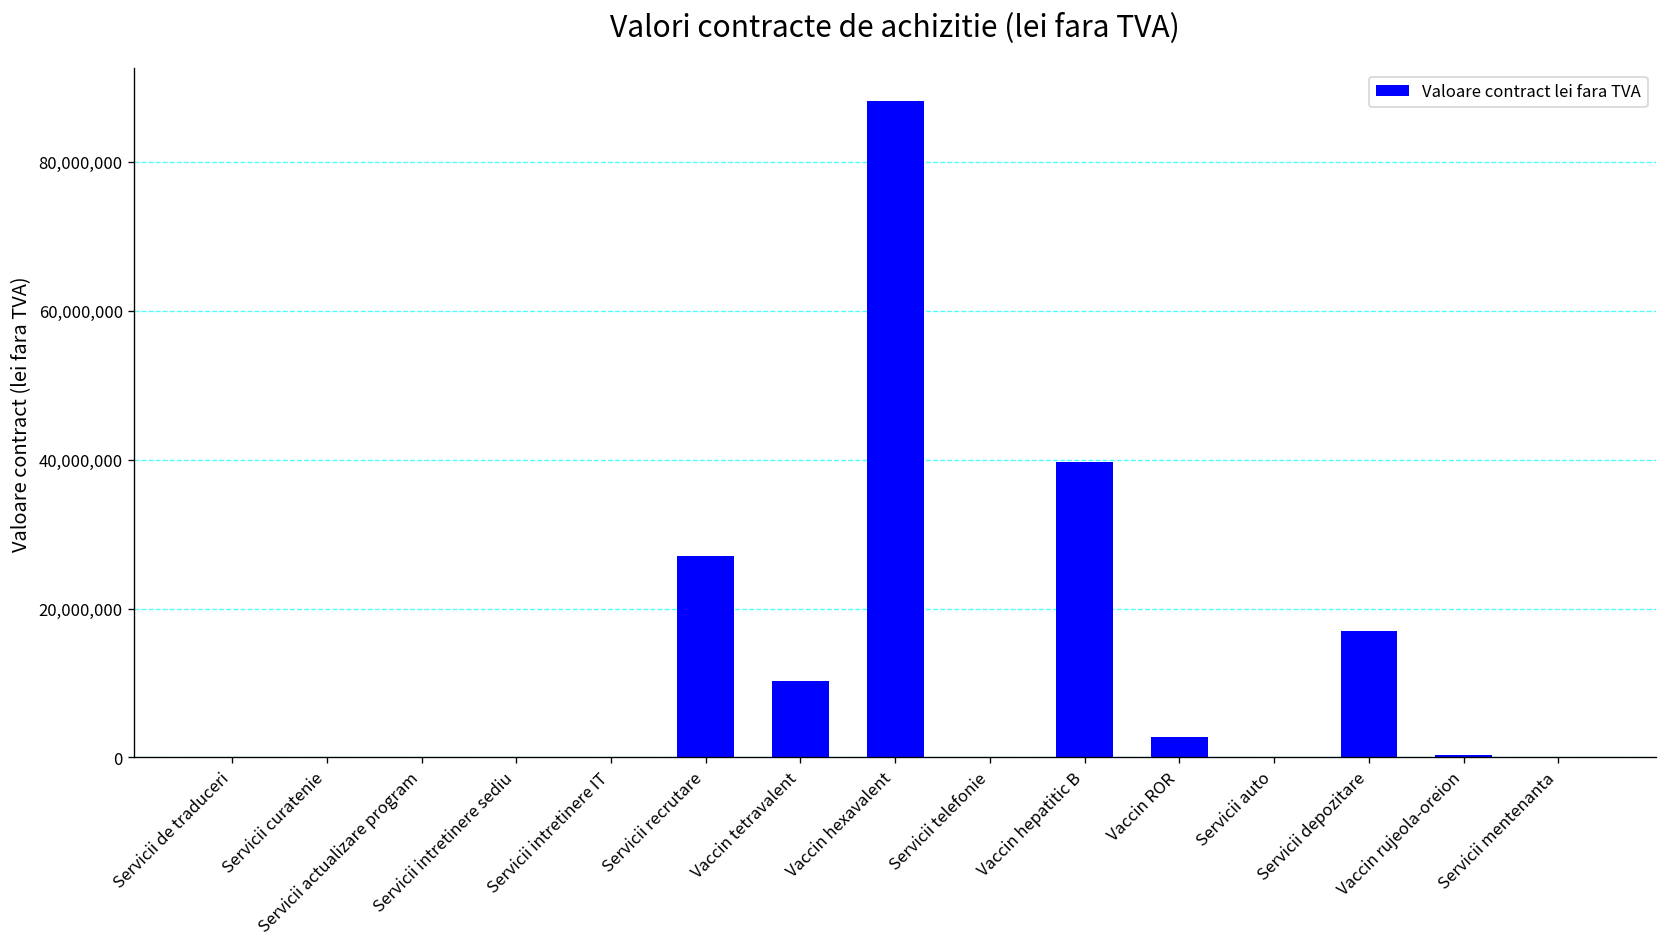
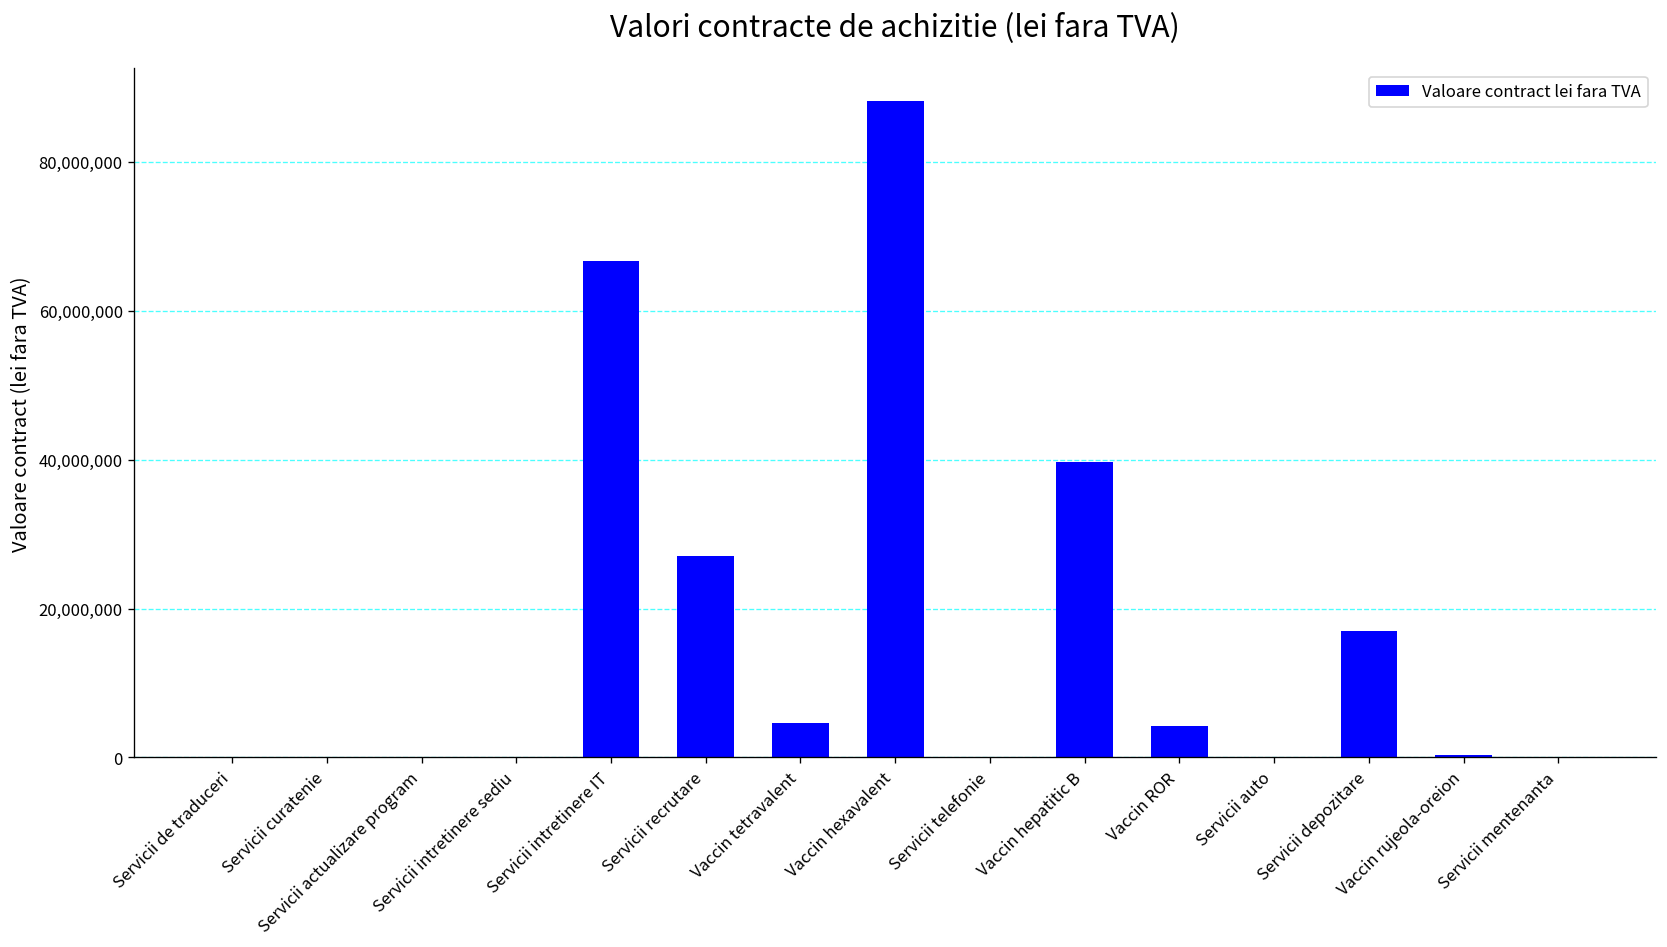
Servicii intretinere IT: 0 -> 67,000,000
Vaccin tetravalent: 10,000,000 -> 5,000,000
Vaccin ROR: 3,000,000 -> 4,000,000
